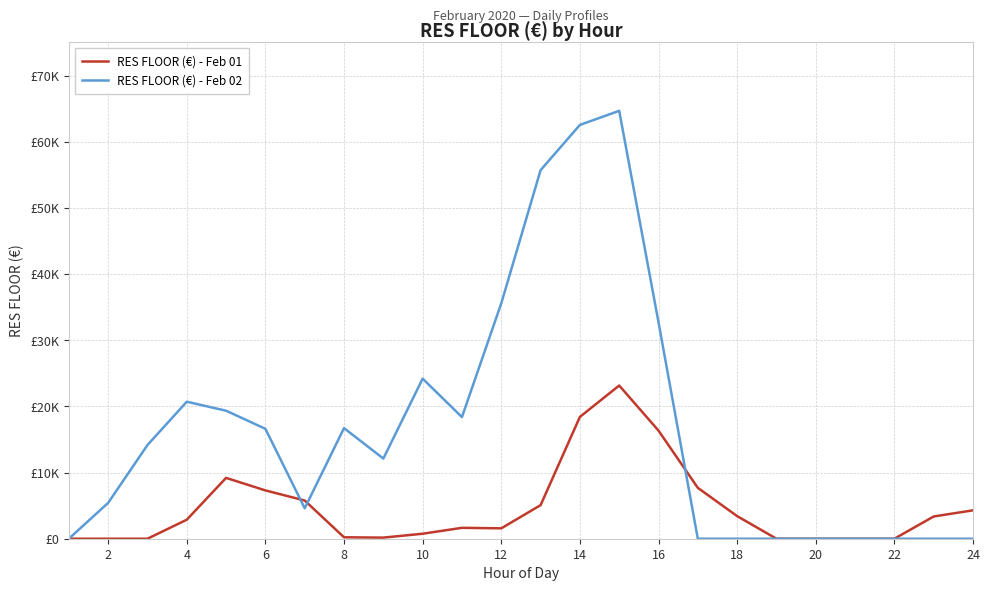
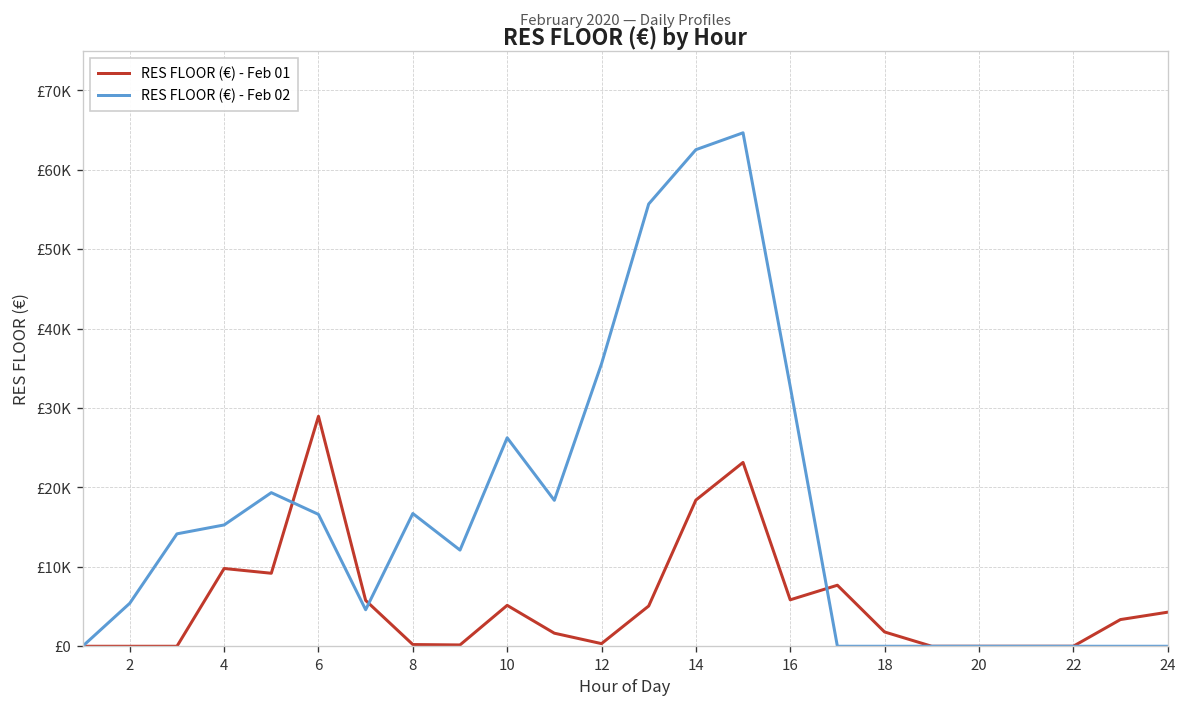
RES FLOOR (€) - Feb 01, 4: £3000 -> £10000
RES FLOOR (€) - Feb 02, 4: £21000 -> £15000
RES FLOOR (€) - Feb 01, 6: £7000 -> £29000
RES FLOOR (€) - Feb 01, 10: £1000 -> £5000
RES FLOOR (€) - Feb 02, 10: £24000 -> £26000
RES FLOOR (€) - Feb 01, 12: £2000 -> £0
RES FLOOR (€) - Feb 01, 16: £16000 -> £6000
RES FLOOR (€) - Feb 01, 18: £3000 -> £2000
